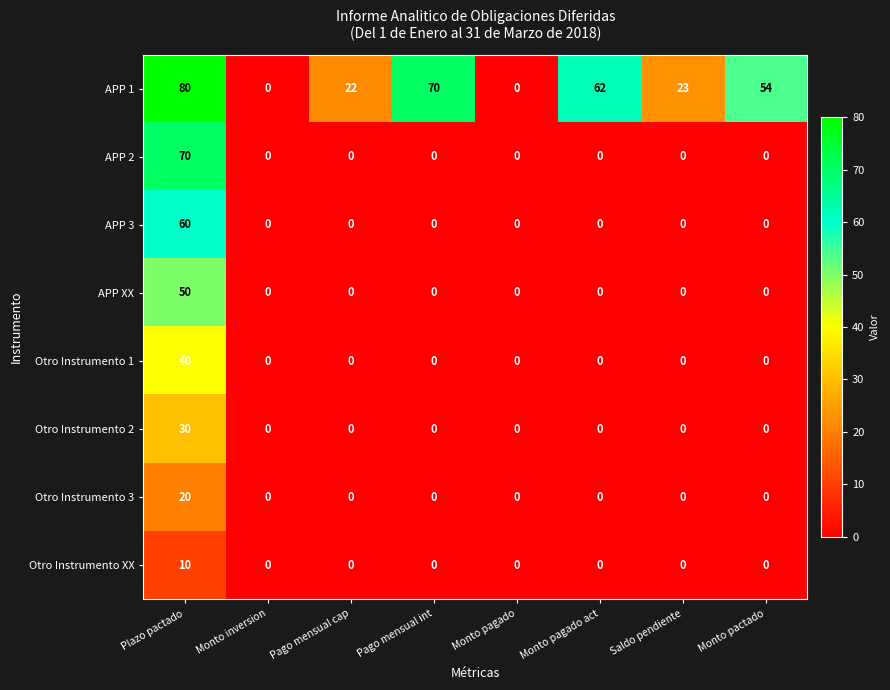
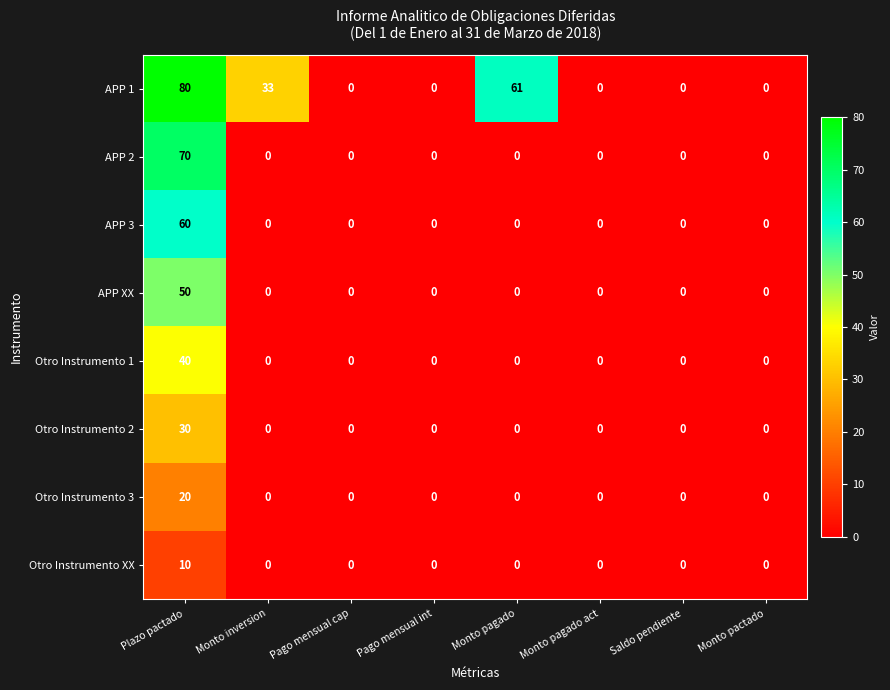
APP 1, Monto inversion: 0 -> 33
APP 1, Pago mensual cap: 22 -> 0
APP 1, Pago mensual int: 70 -> 0
APP 1, Monto pagado: 0 -> 61
APP 1, Monto pagado act: 62 -> 0
APP 1, Saldo pendiente: 23 -> 0
APP 1, Monto pactado: 54 -> 0
